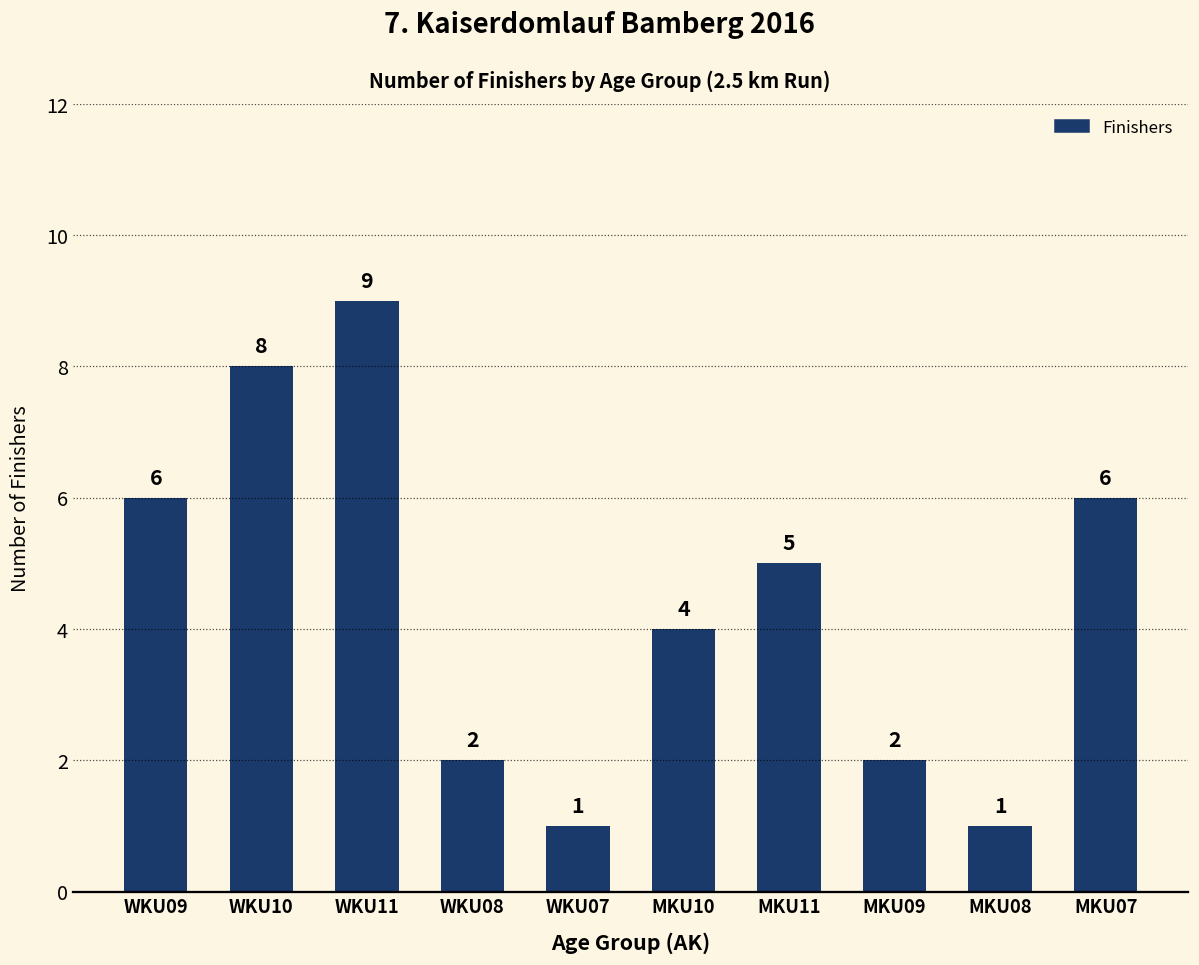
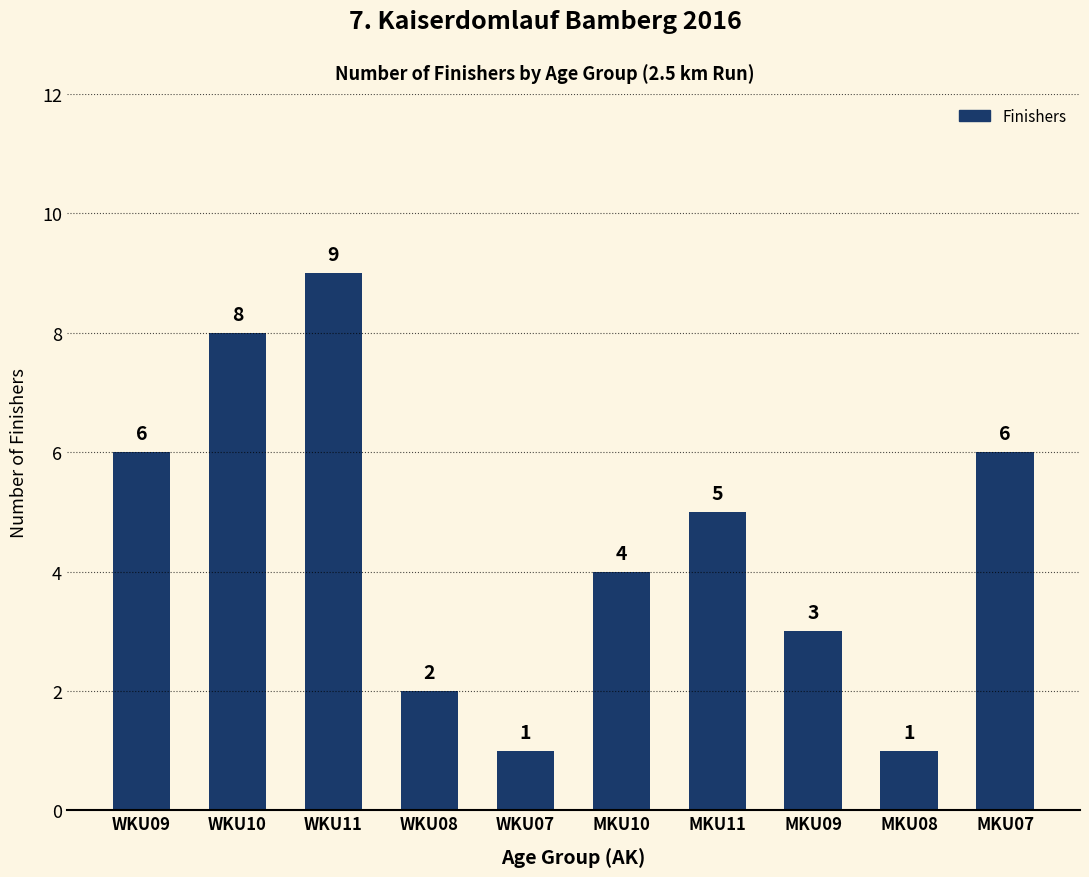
MKU09: 2 -> 3
